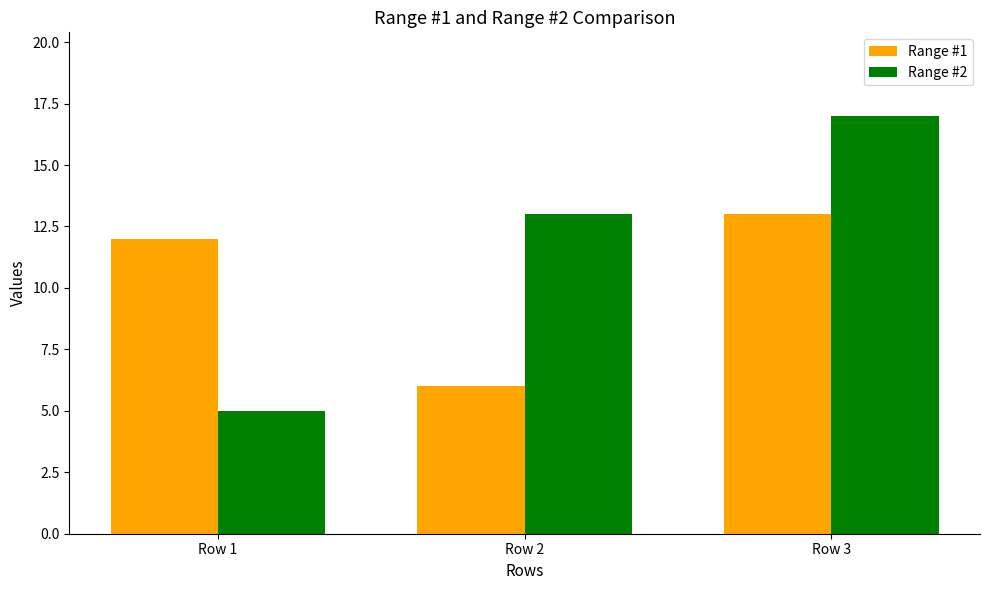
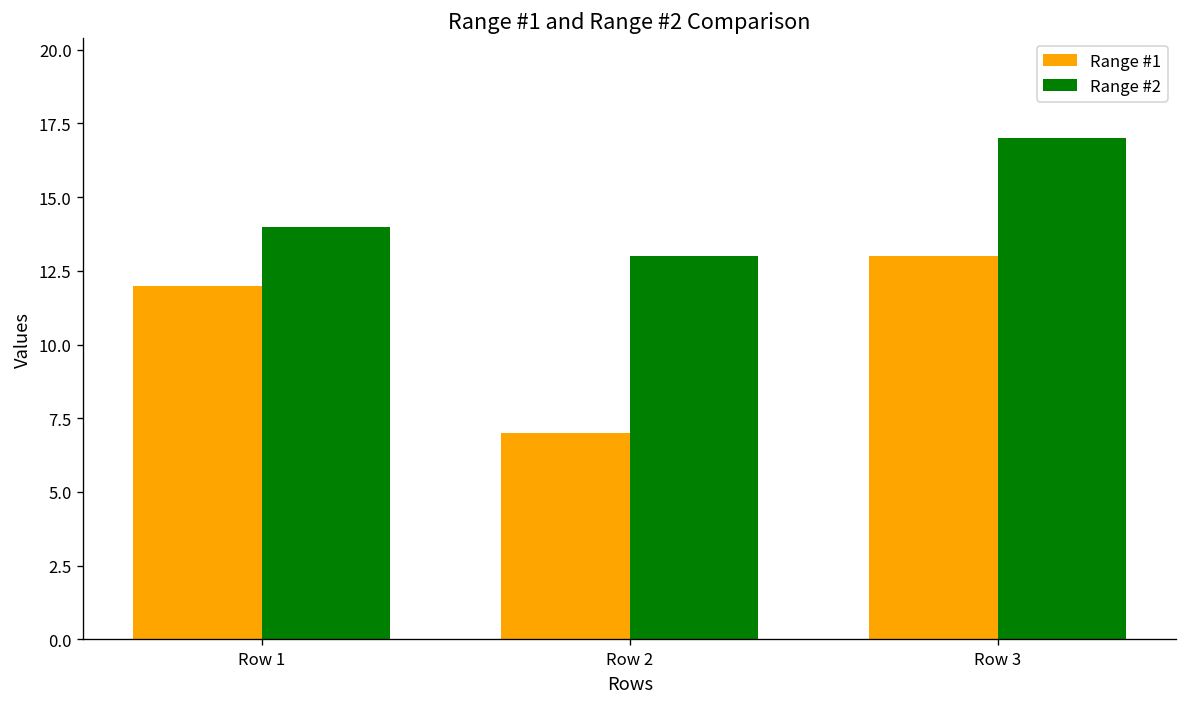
Range #2, Row 1: 5 -> 14
Range #1, Row 2: 6 -> 7
